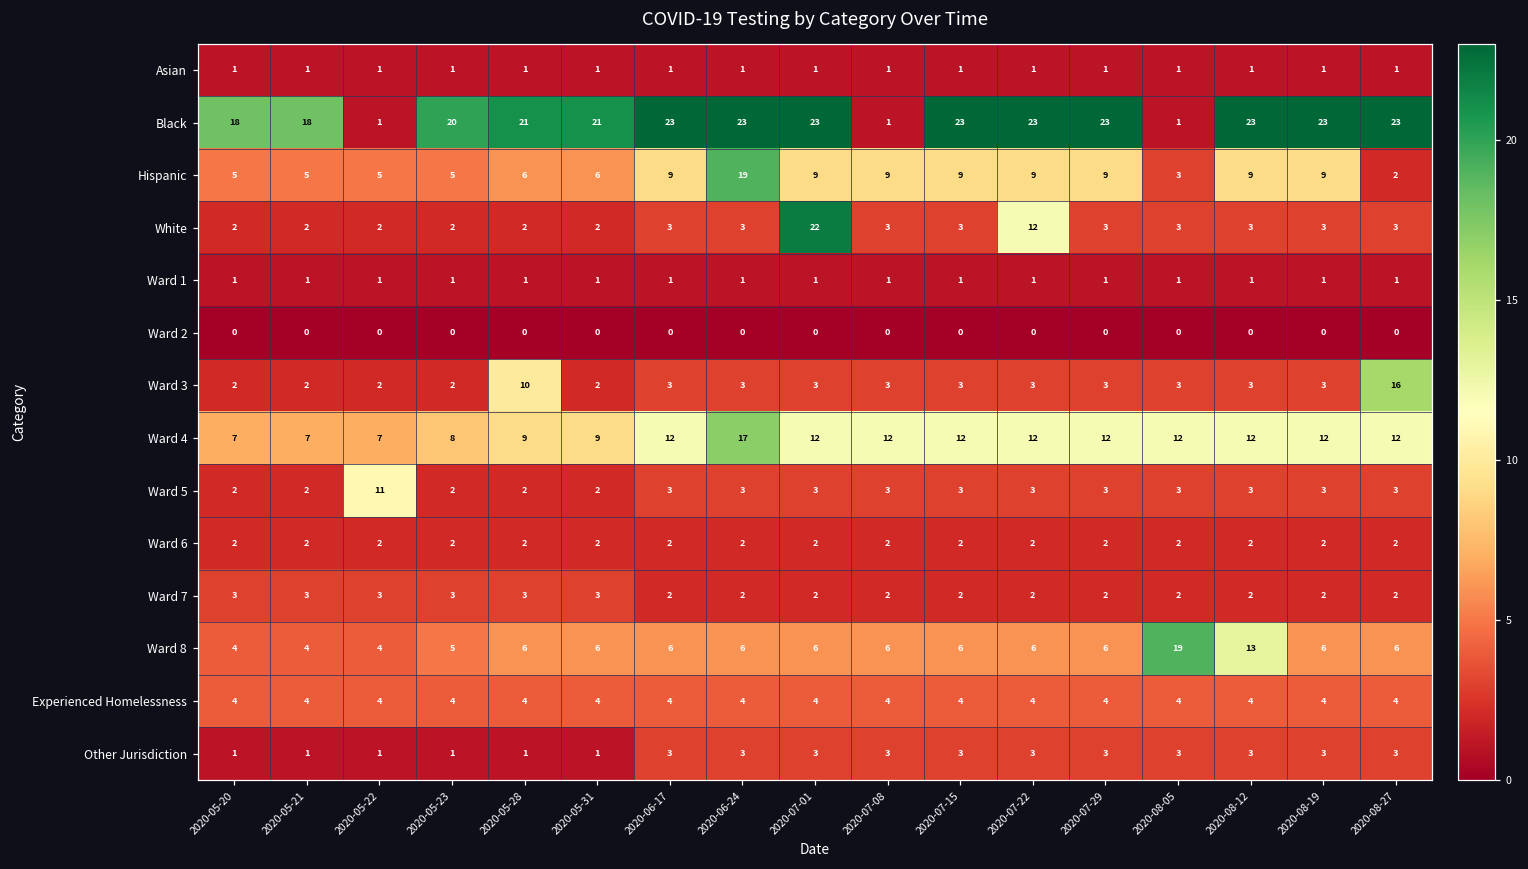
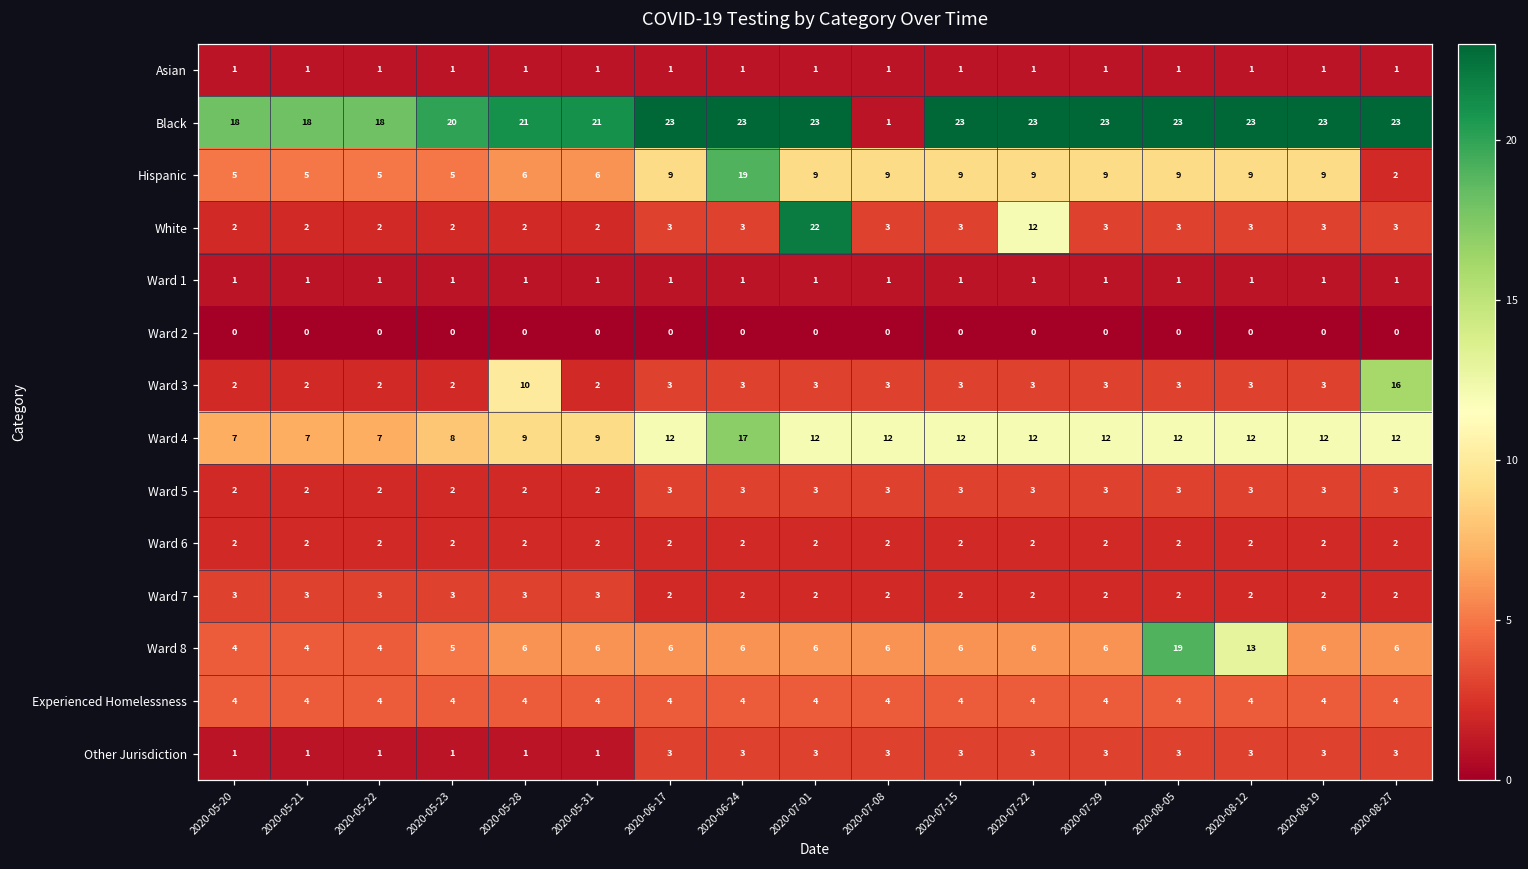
Black, 2020-05-22: 1 -> 18
Black, 2020-08-05: 1 -> 23
Hispanic, 2020-08-05: 3 -> 9
Ward 5, 2020-05-22: 11 -> 2
